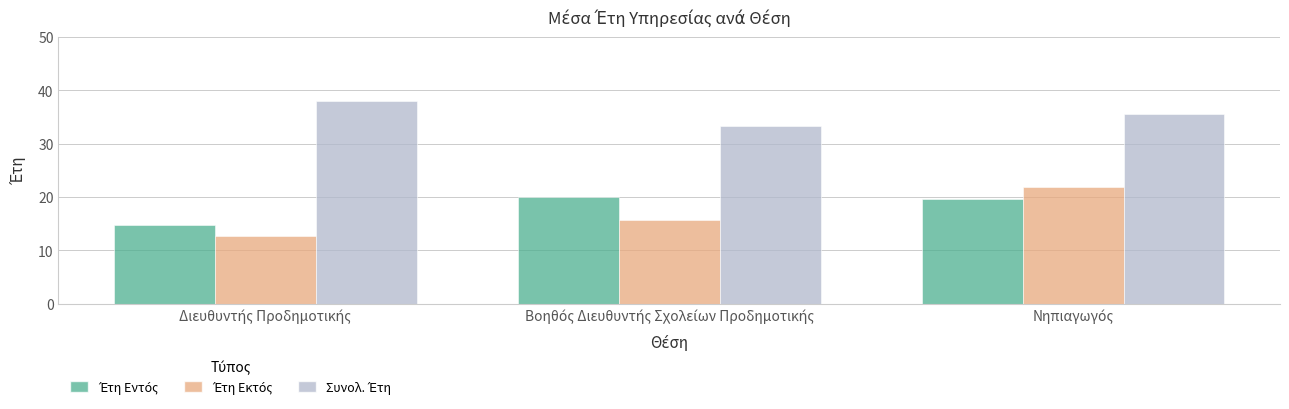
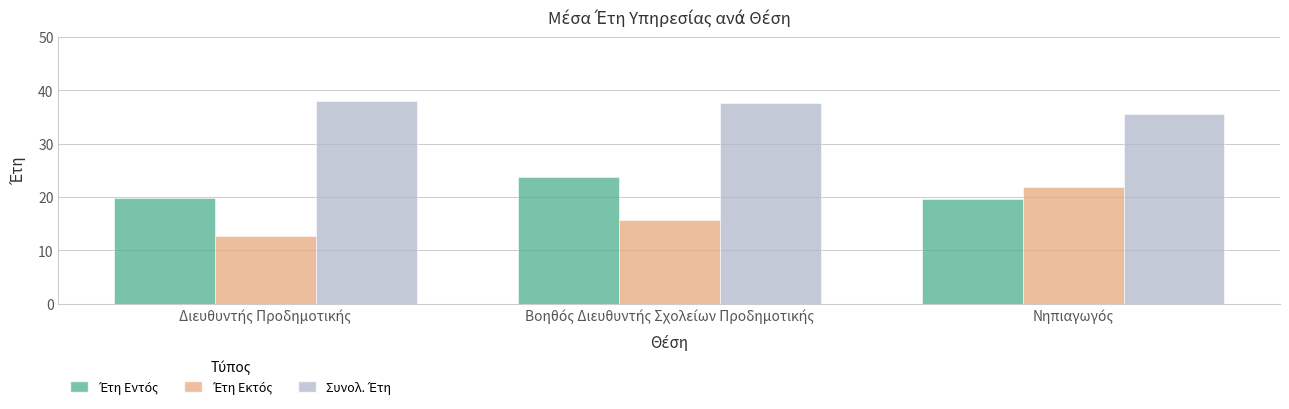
Έτη Εντός, Διευθυντής Προδημοτικής: 15 -> 20
Έτη Εντός, Βοηθός Διευθυντής Σχολείων Προδημοτικής: 20 -> 24
Συνολ. Έτη, Βοηθός Διευθυντής Σχολείων Προδημοτικής: 33 -> 38
